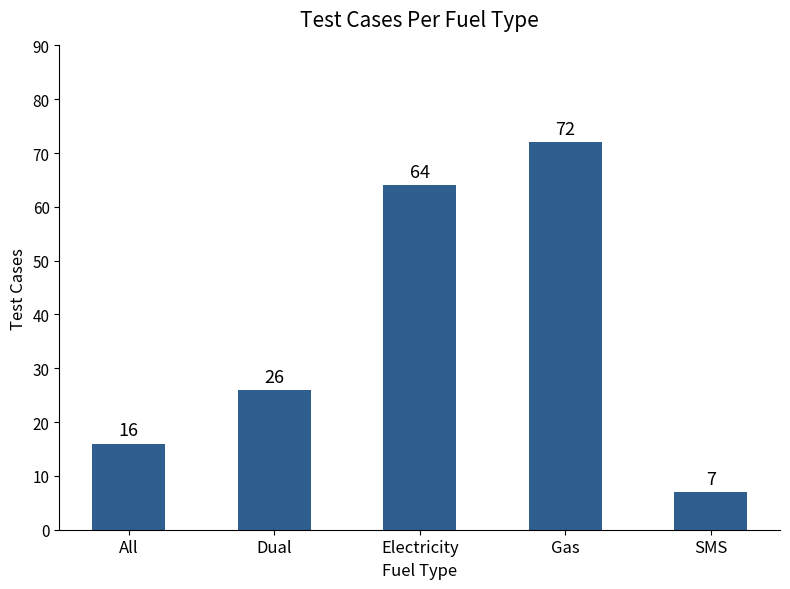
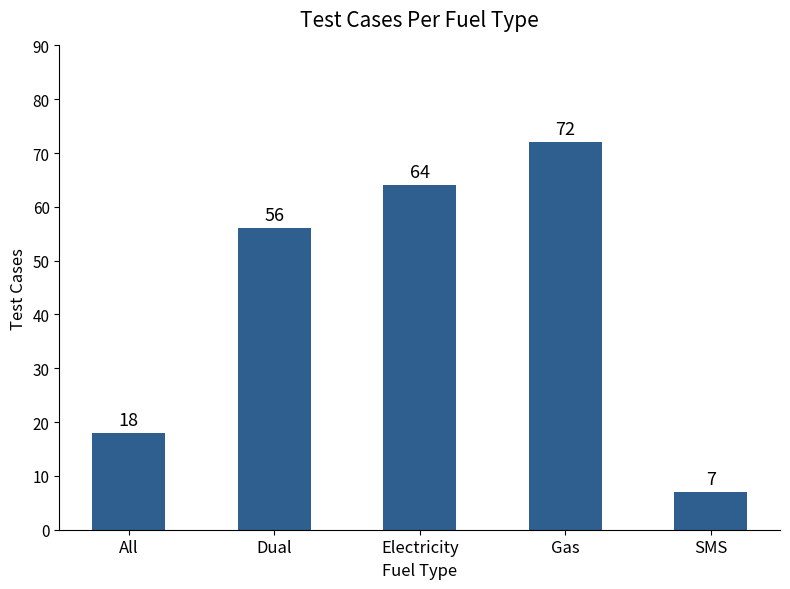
All: 16 -> 18
Dual: 26 -> 56
